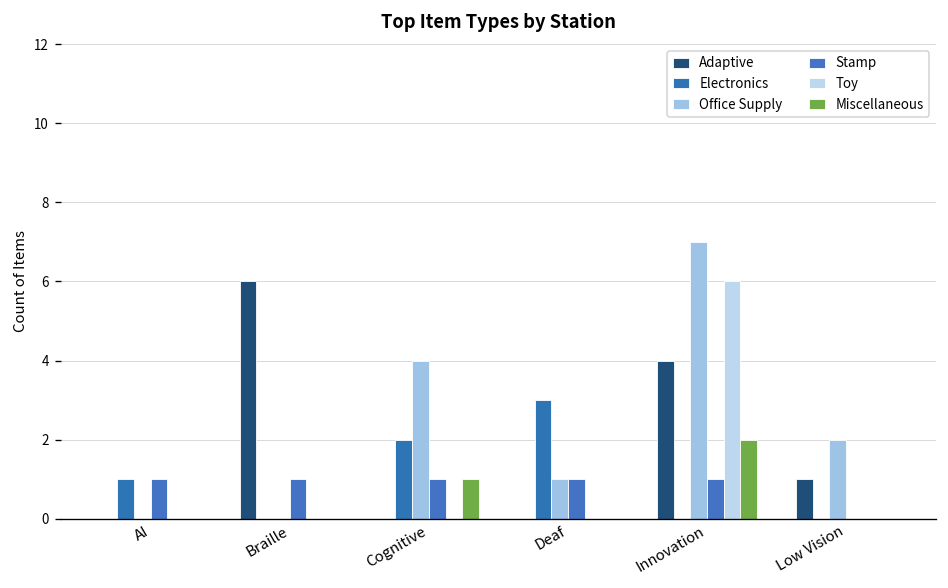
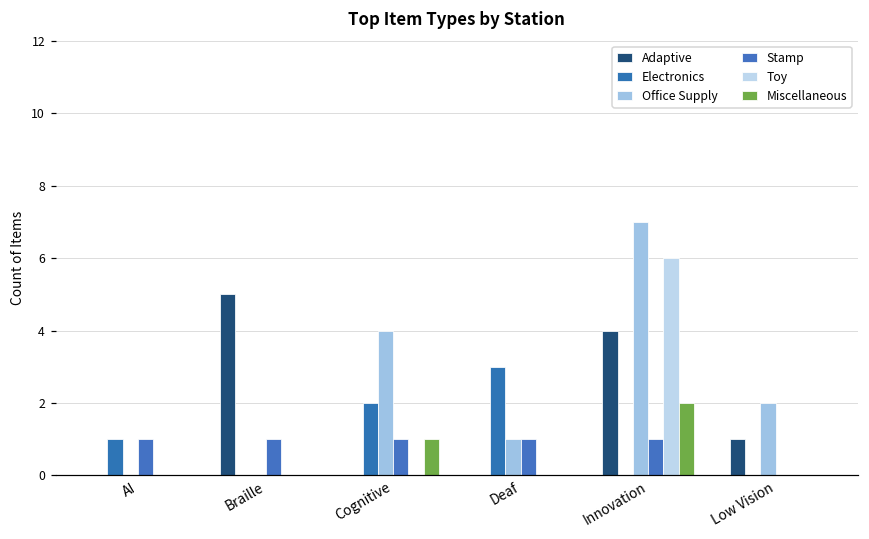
Adaptive, Braille: 6 -> 5
